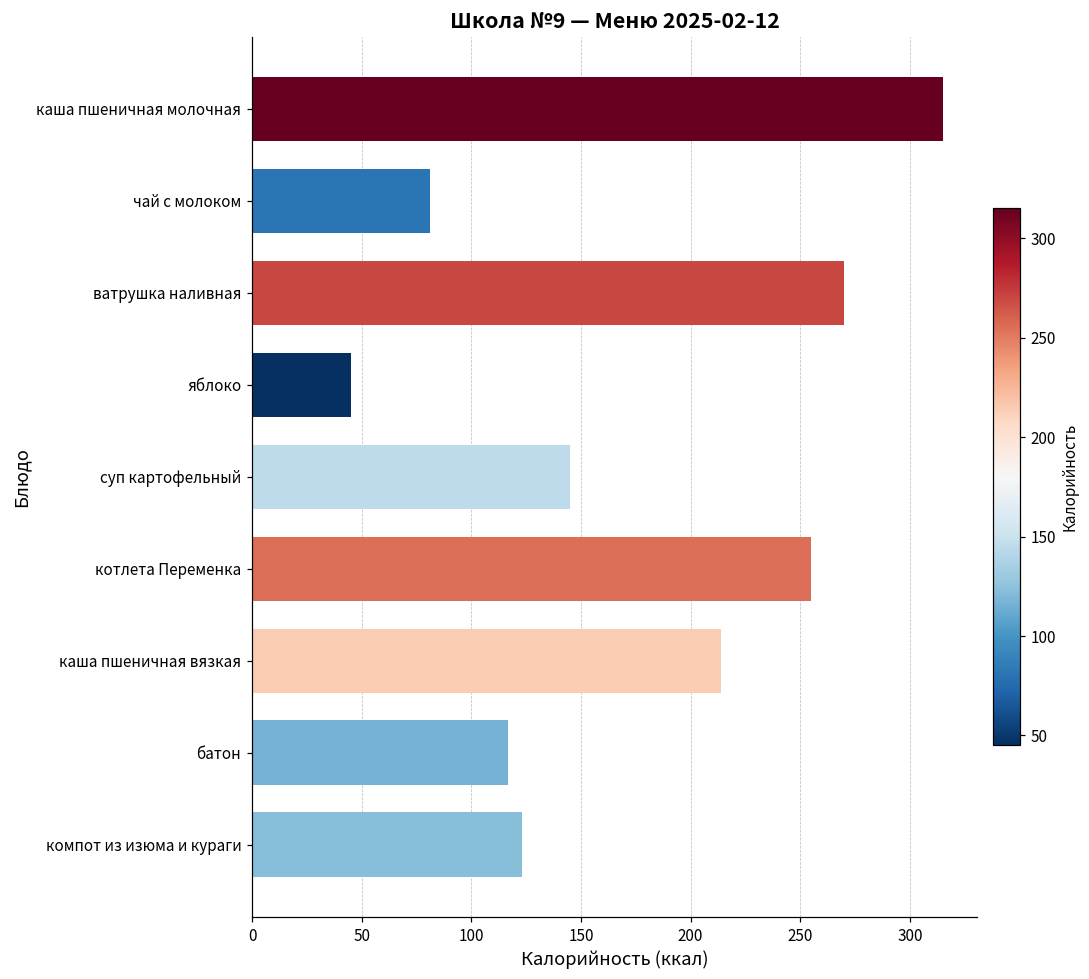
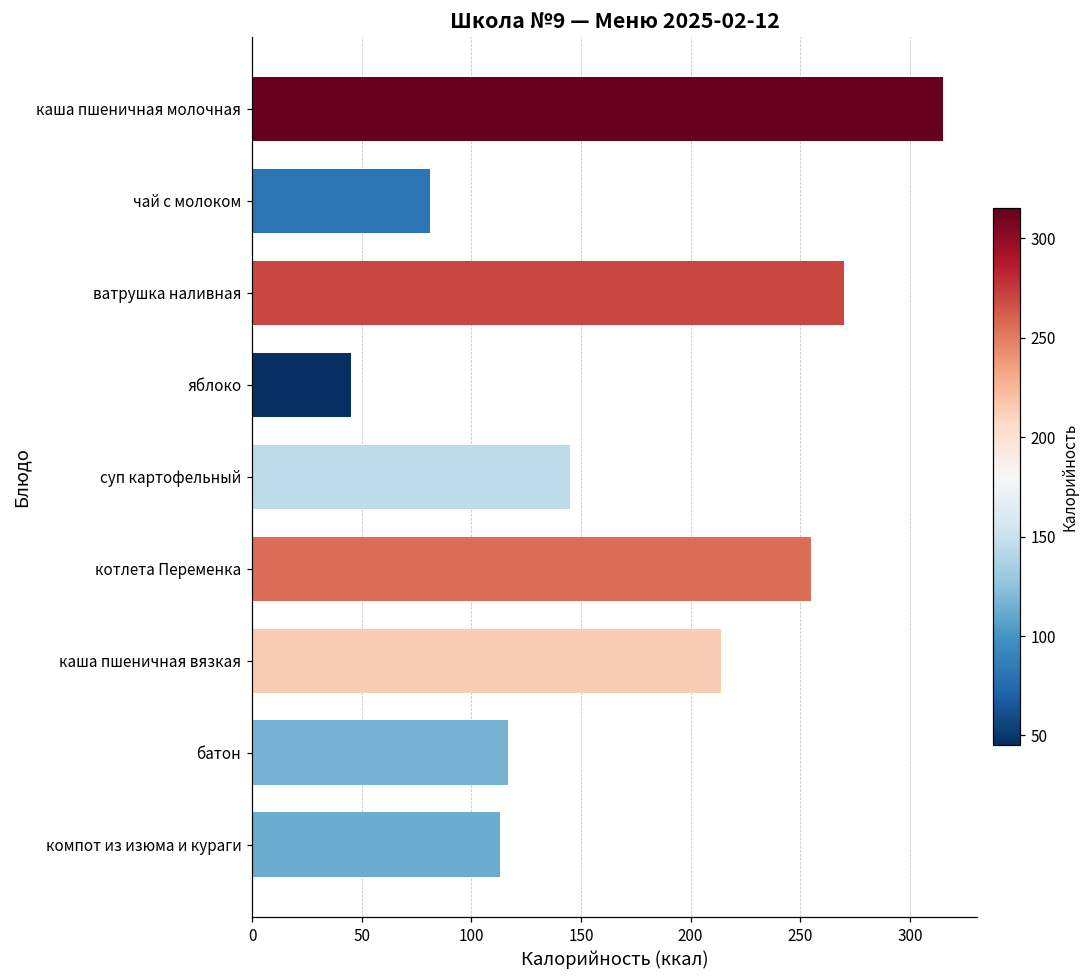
компот из изюма и кураги: 123 -> 113
